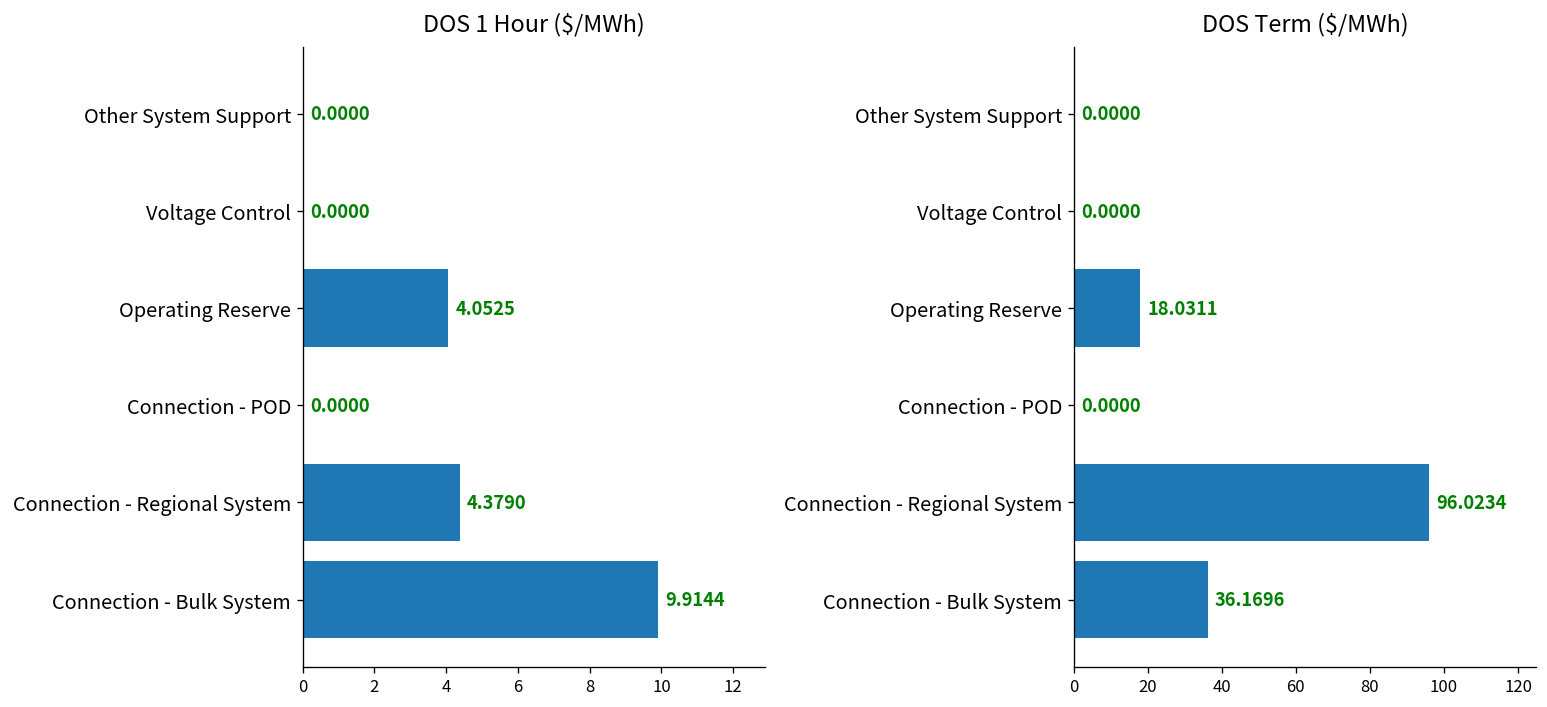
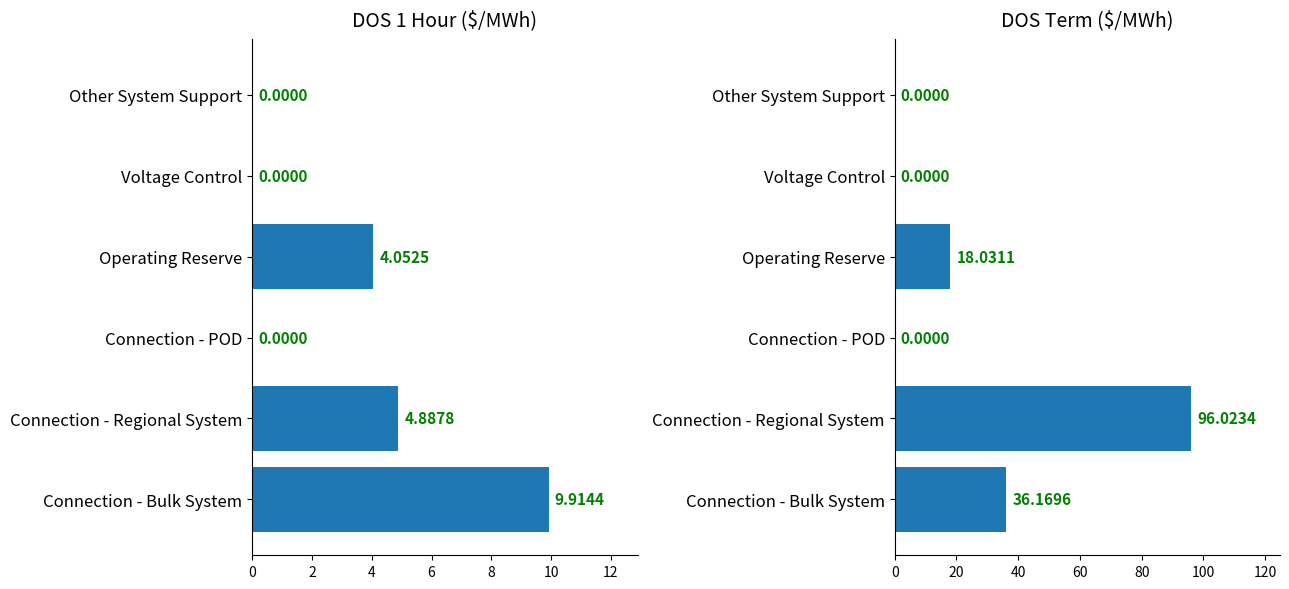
DOS 1 Hour ($/MWh), Connection - Regional System: 4.3790 -> 4.8878
